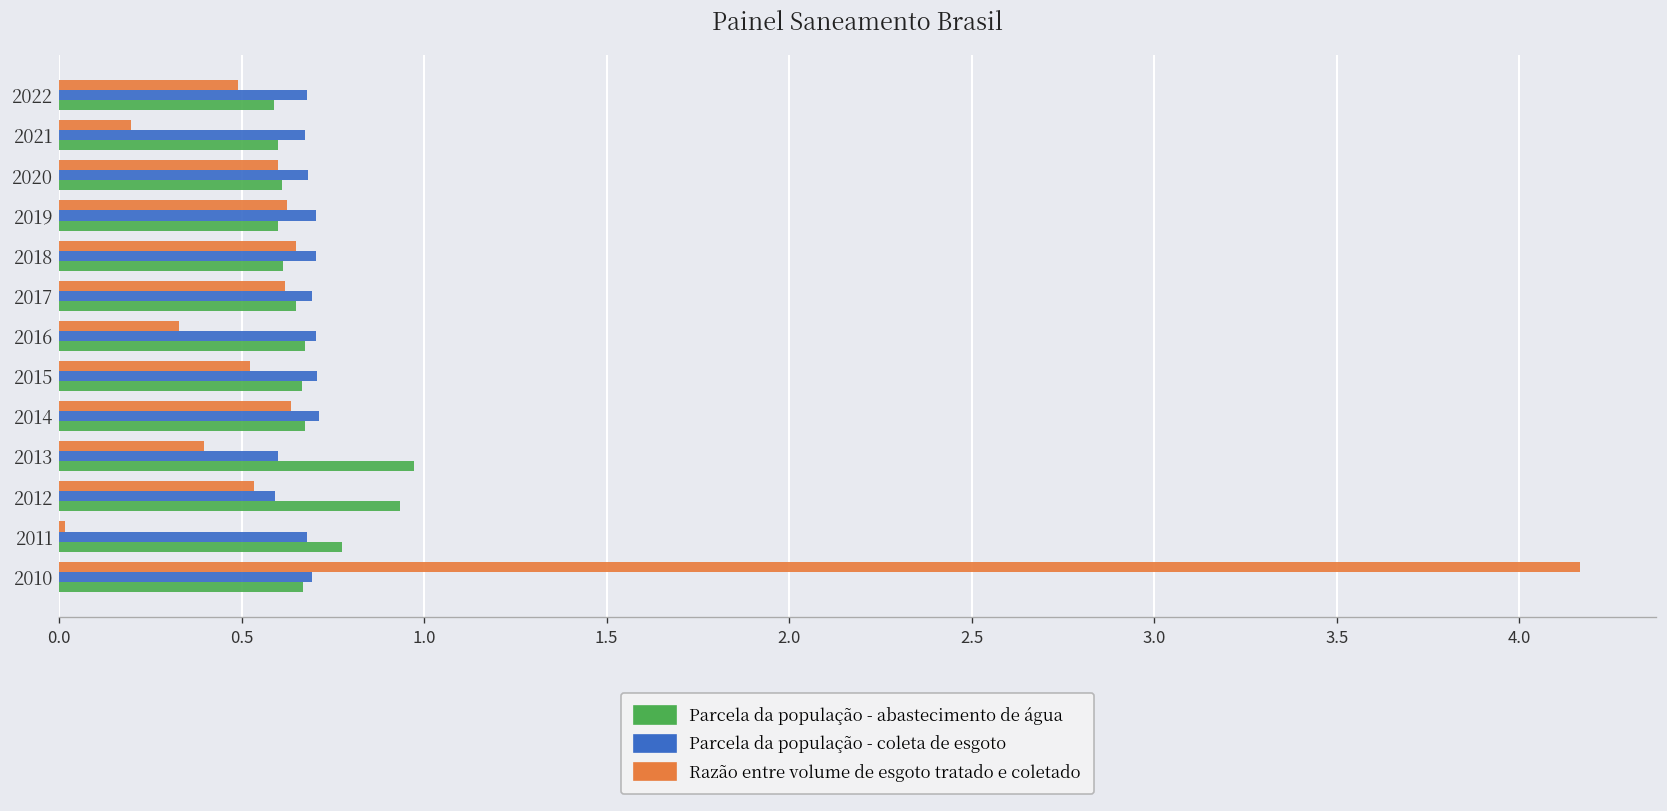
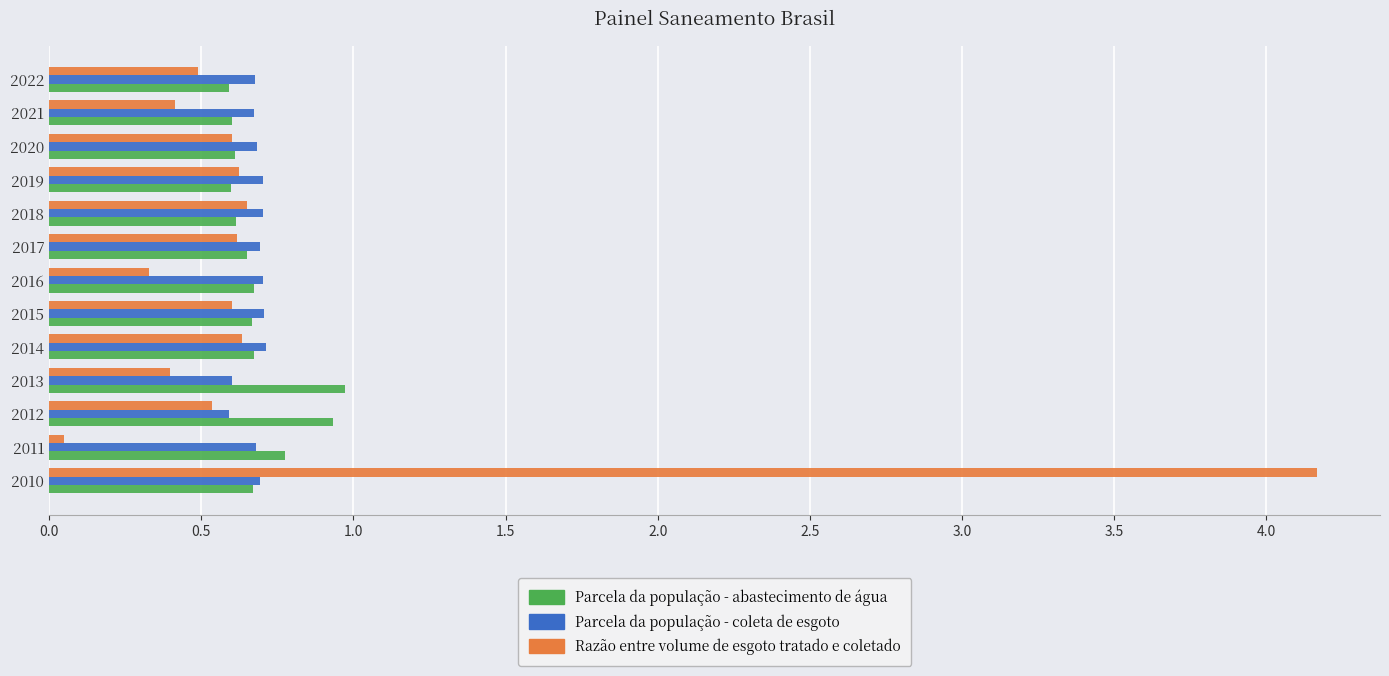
Razão entre volume de esgoto tratado e coletado, 2021: 0.20 -> 0.41
Razão entre volume de esgoto tratado e coletado, 2015: 0.52 -> 0.60
Razão entre volume de esgoto tratado e coletado, 2011: 0.02 -> 0.05
